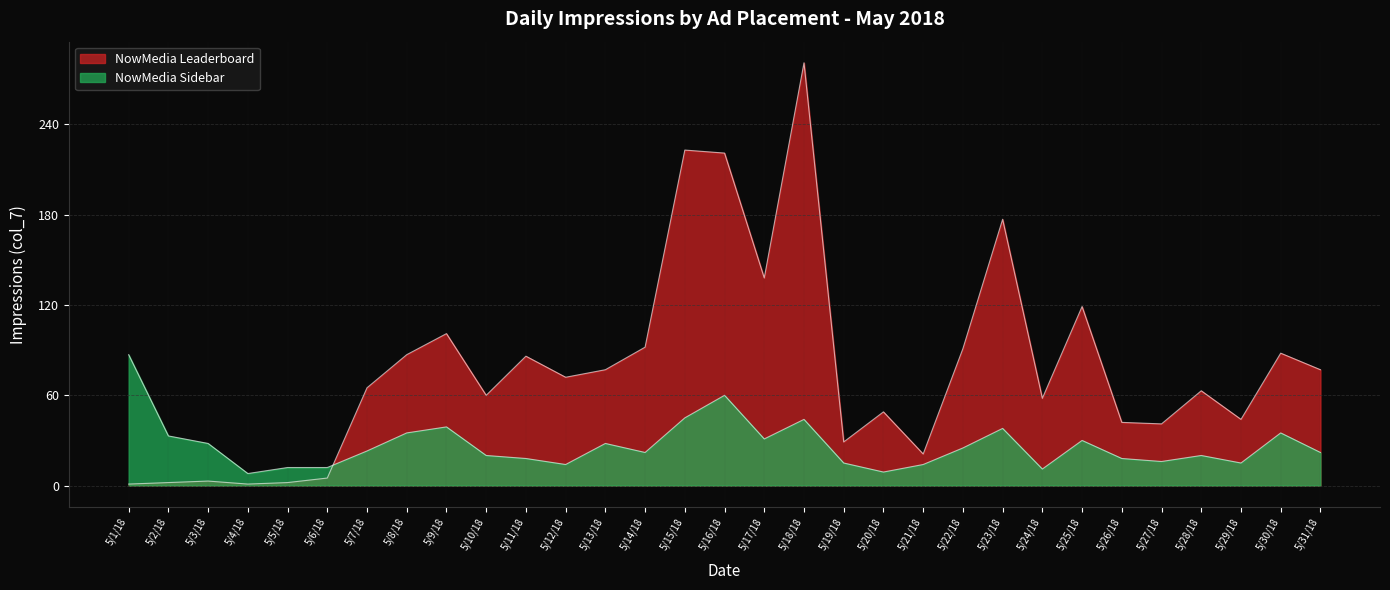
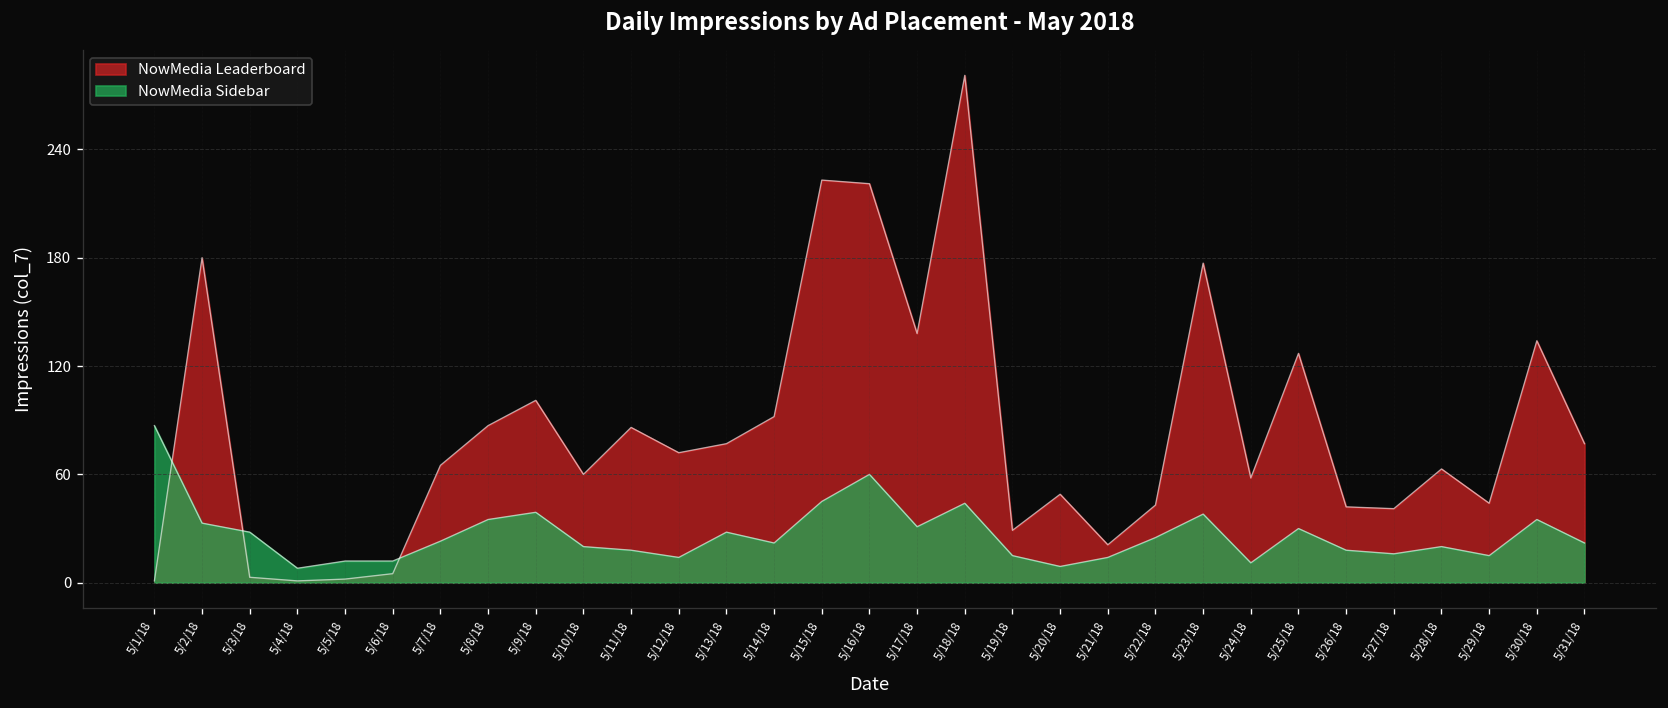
NowMedia Leaderboard, 5/2/18: 2 -> 180
NowMedia Leaderboard, 5/22/18: 91 -> 43
NowMedia Leaderboard, 5/25/18: 119 -> 127
NowMedia Leaderboard, 5/30/18: 88 -> 134
